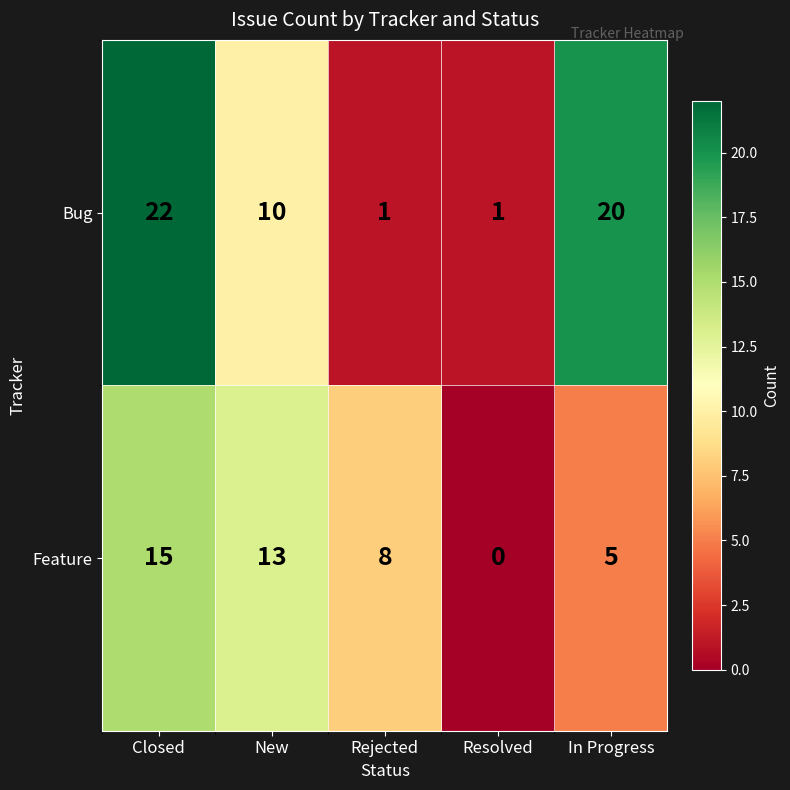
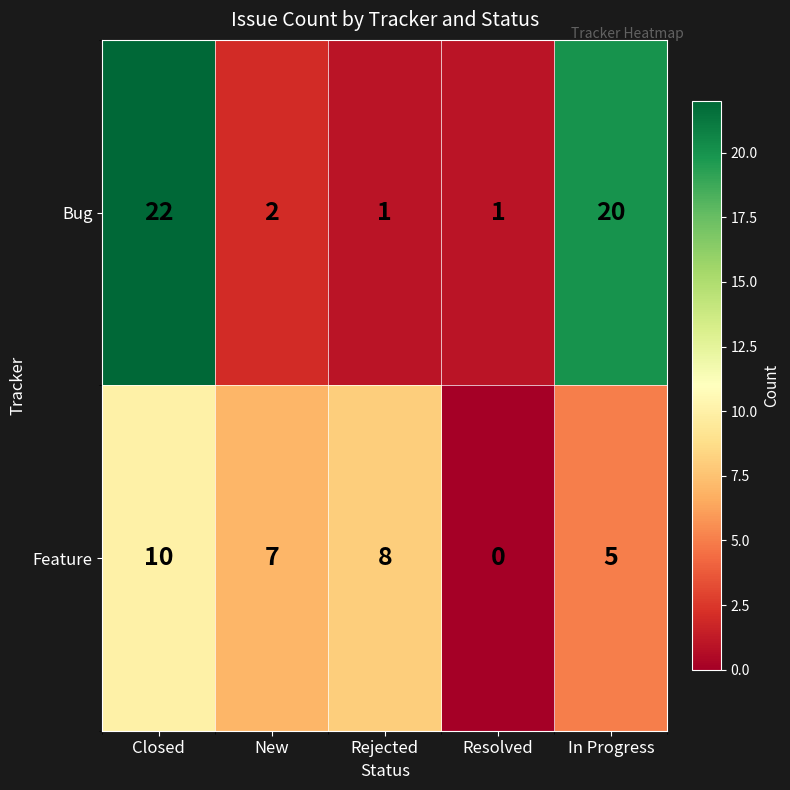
Bug, New: 10 -> 2
Feature, Closed: 15 -> 10
Feature, New: 13 -> 7
